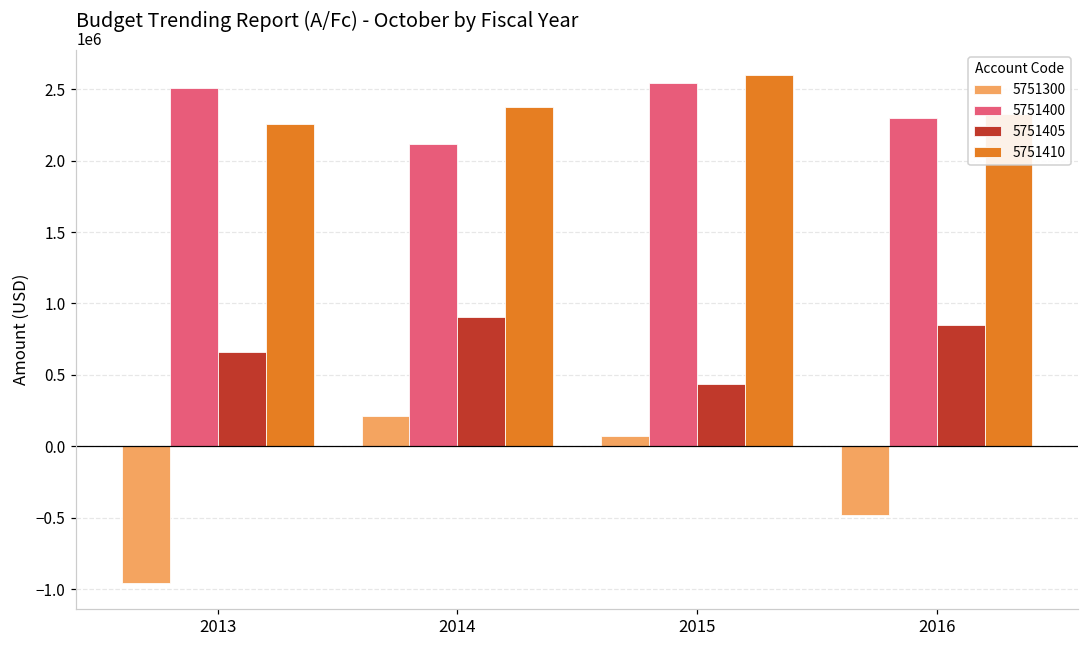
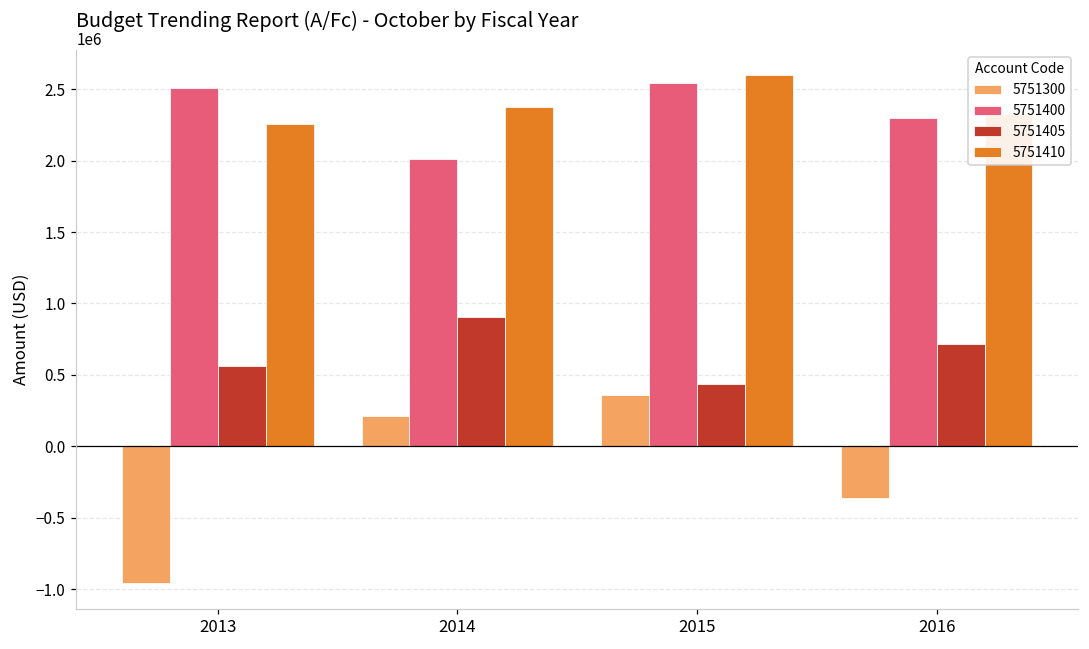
5751405, 2013: 660000 -> 560000
5751400, 2014: 2120000 -> 2010000
5751300, 2015: 70000 -> 360000
5751300, 2016: -480000 -> -360000
5751405, 2016: 850000 -> 720000
